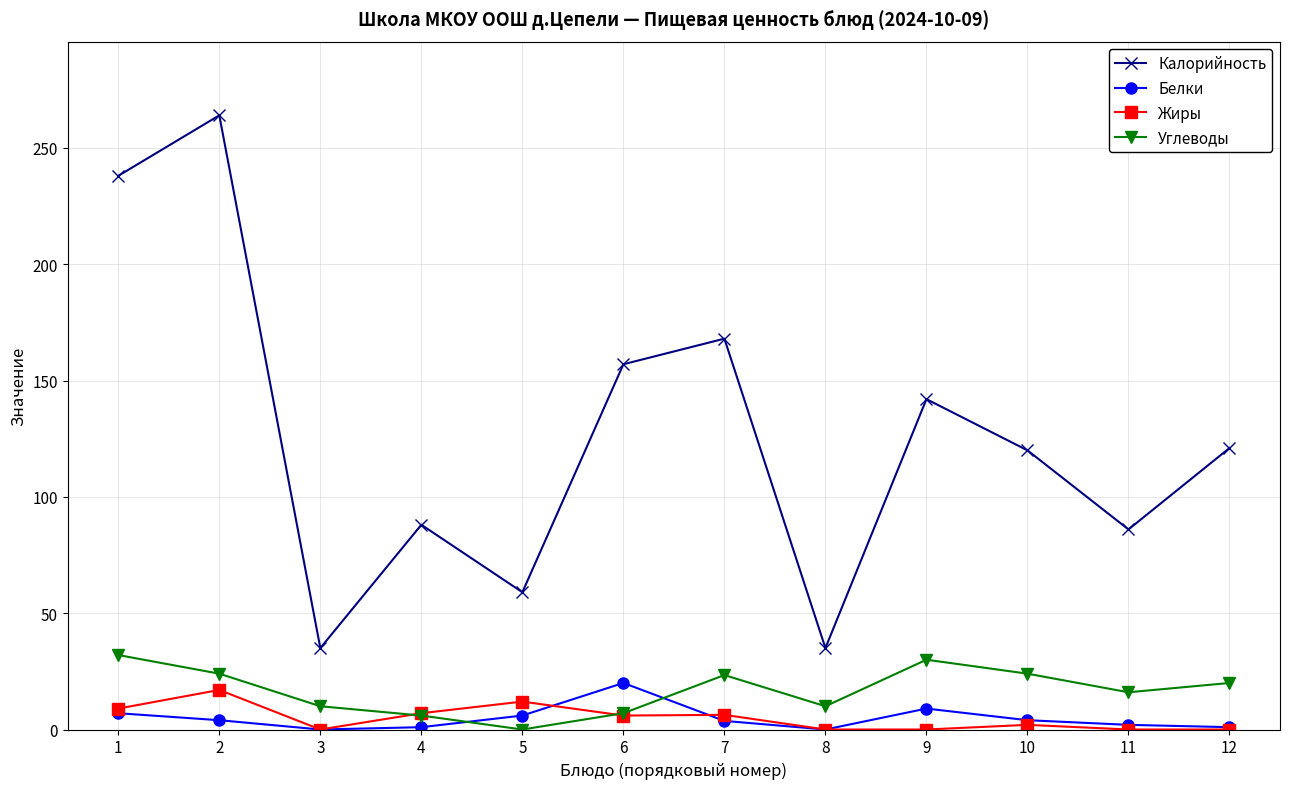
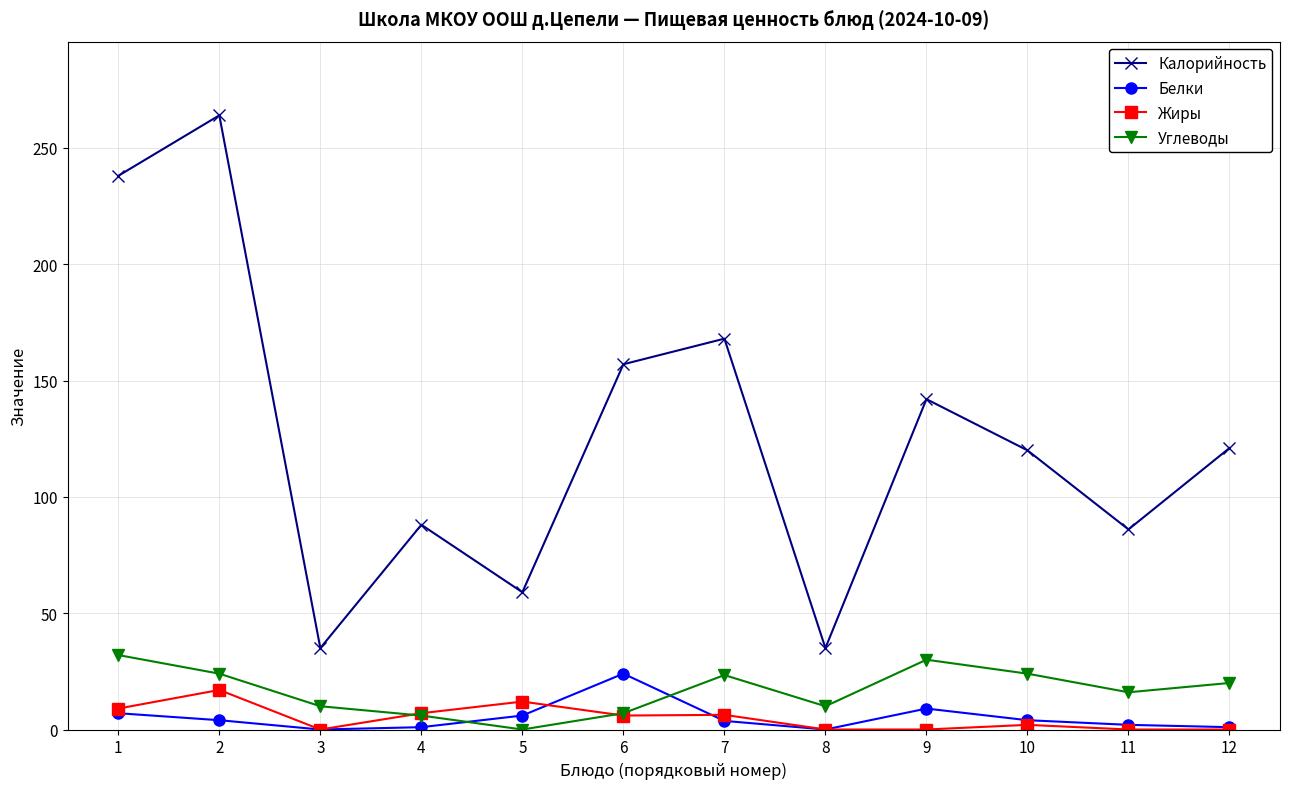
Белки, 6: 20 -> 24
